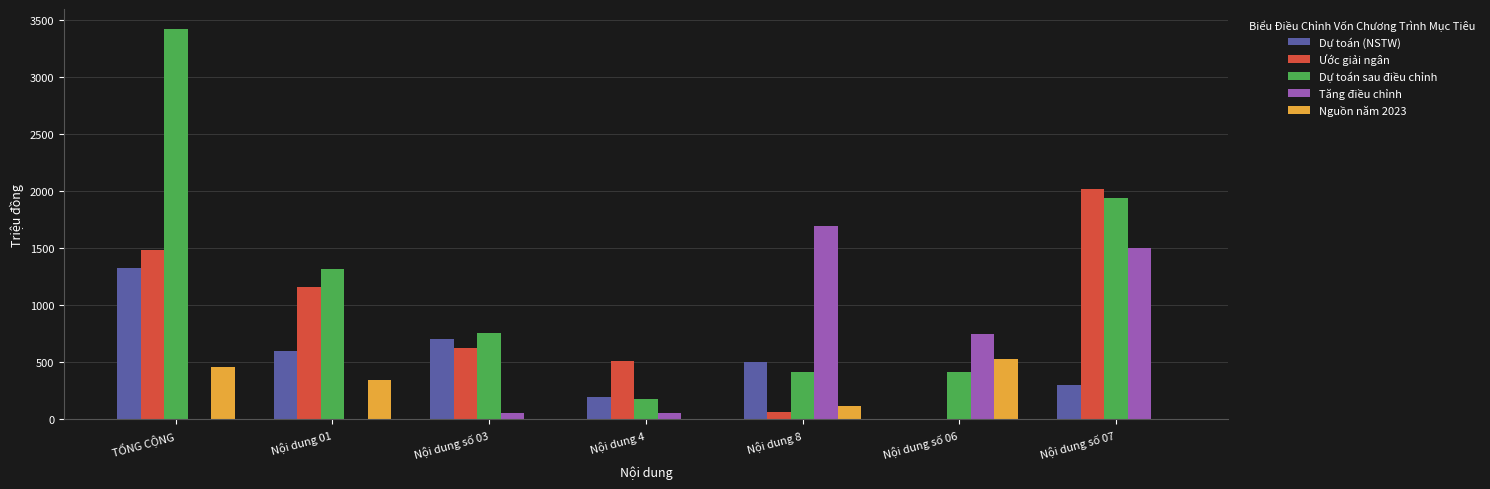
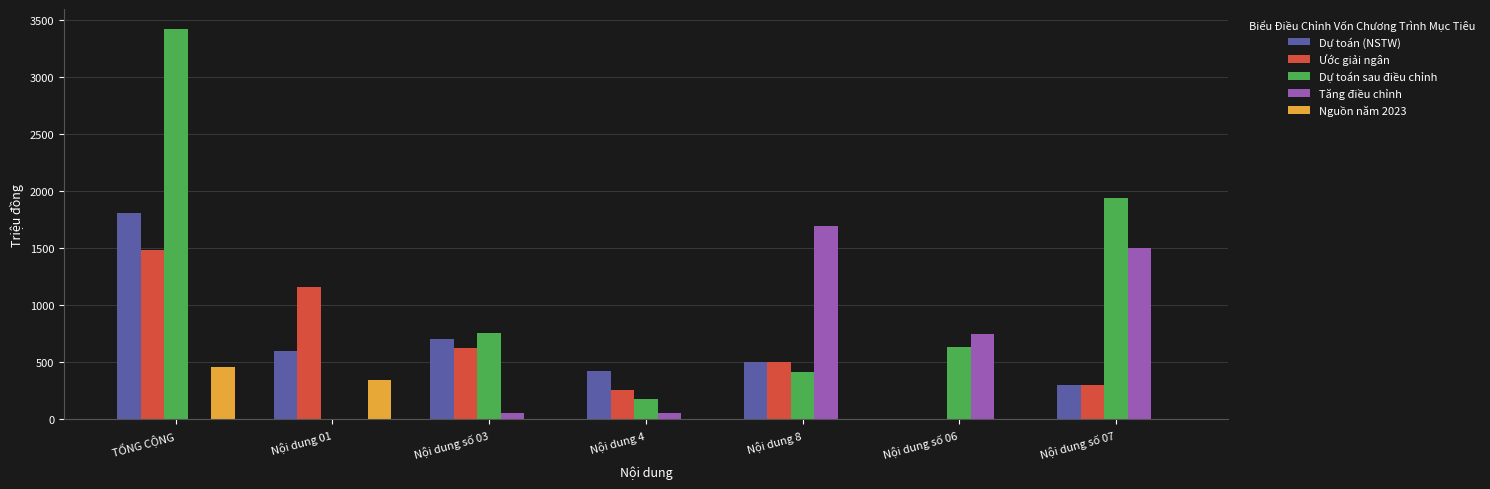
Dự toán (NSTW), TỔNG CỘNG: 1320 -> 1810
Dự toán sau điều chỉnh, Nội dung 01: 1320 -> 0
Dự toán (NSTW), Nội dung 4: 200 -> 430
Ước giải ngân, Nội dung 4: 510 -> 260
Ước giải ngân, Nội dung 8: 60 -> 500
Nguồn năm 2023, Nội dung 8: 120 -> 0
Dự toán sau điều chỉnh, Nội dung số 06: 420 -> 630
Nguồn năm 2023, Nội dung số 06: 530 -> 0
Ước giải ngân, Nội dung số 07: 2010 -> 300
